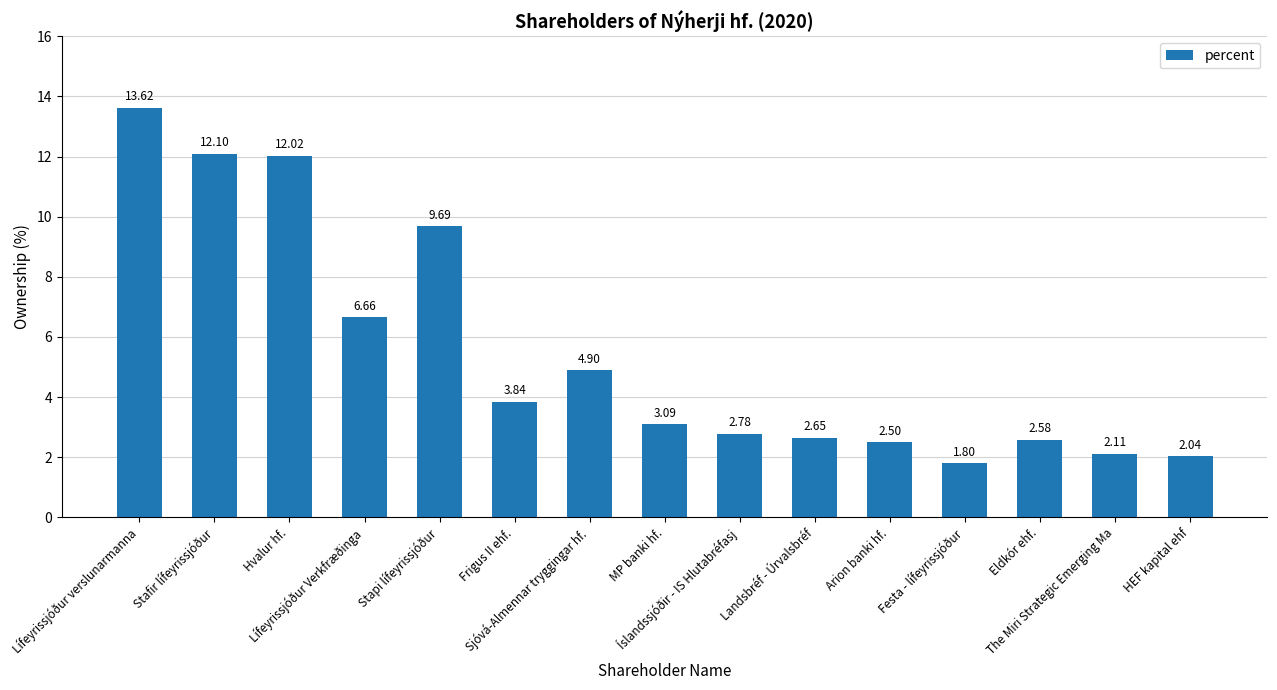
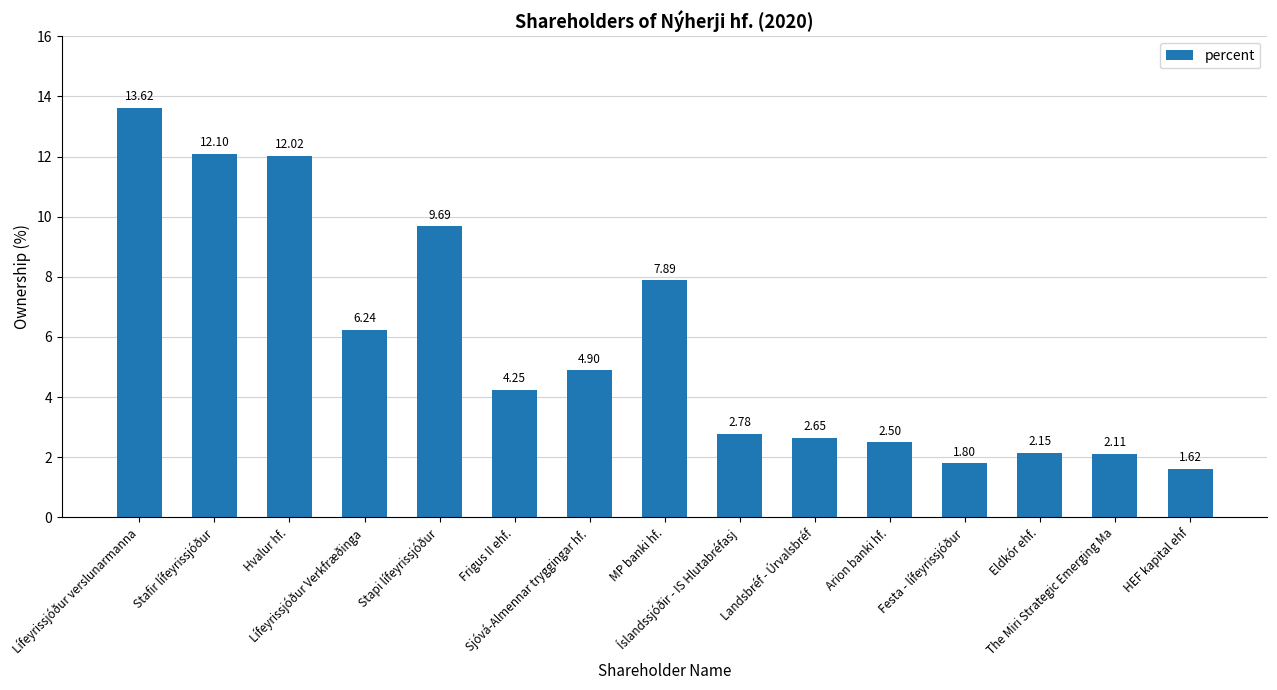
Lífeyrissjóður Verkfræðinga: 6.66 -> 6.24
Frigus II ehf.: 3.84 -> 4.25
MP banki hf.: 3.09 -> 7.89
Eldkór ehf.: 2.58 -> 2.15
HEF kapital ehf: 2.04 -> 1.62
